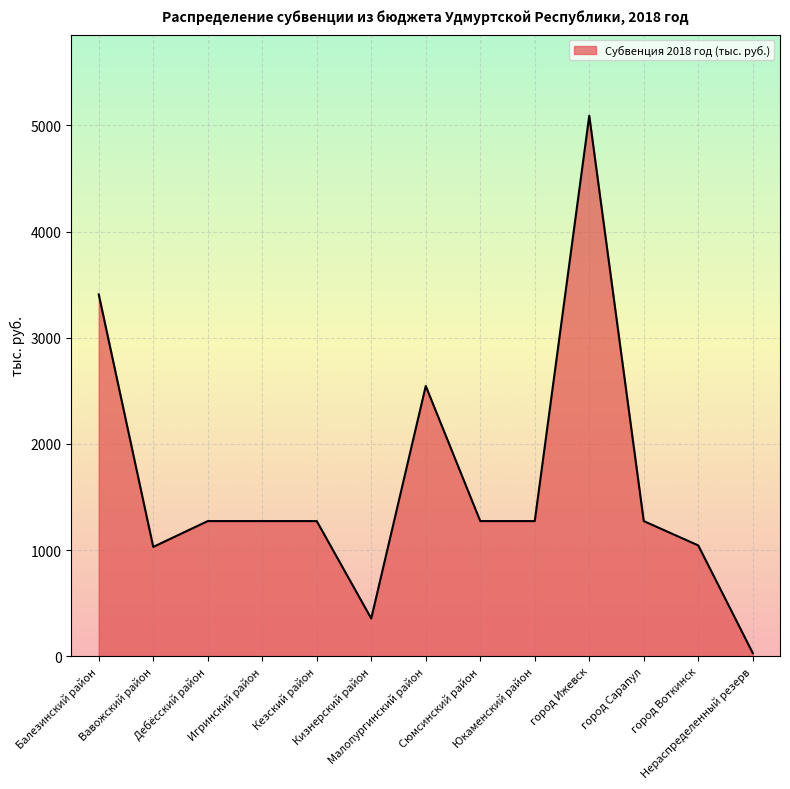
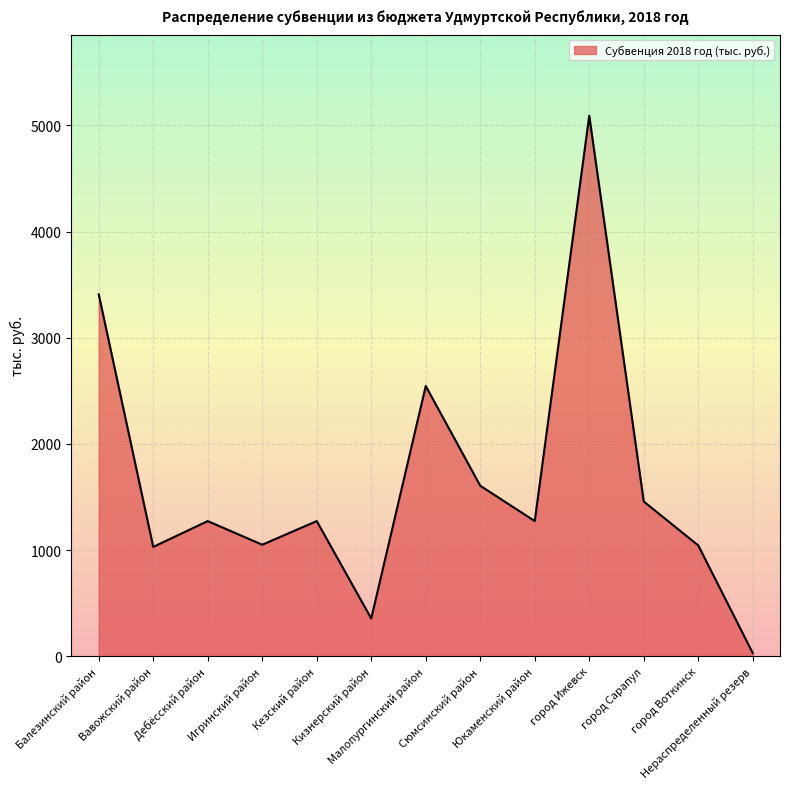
Игринский район: 1270 -> 1050
Сюмсинский район: 1270 -> 1610
город Сарапул: 1270 -> 1460
